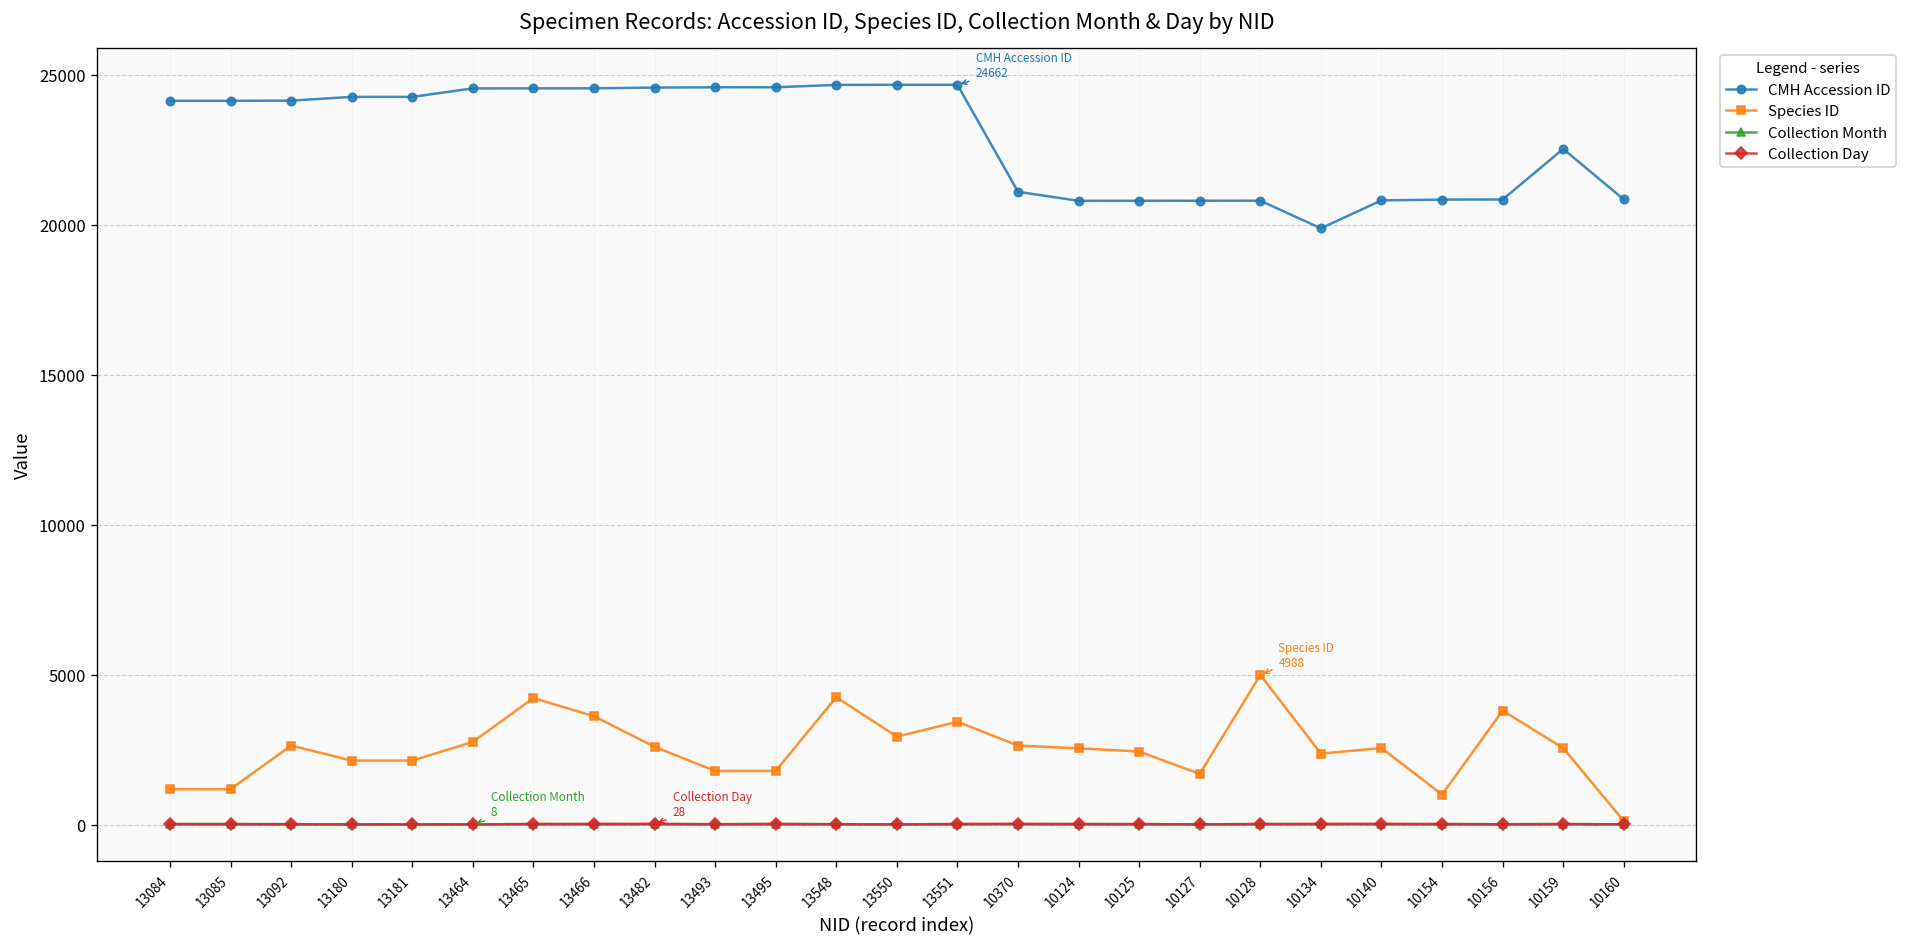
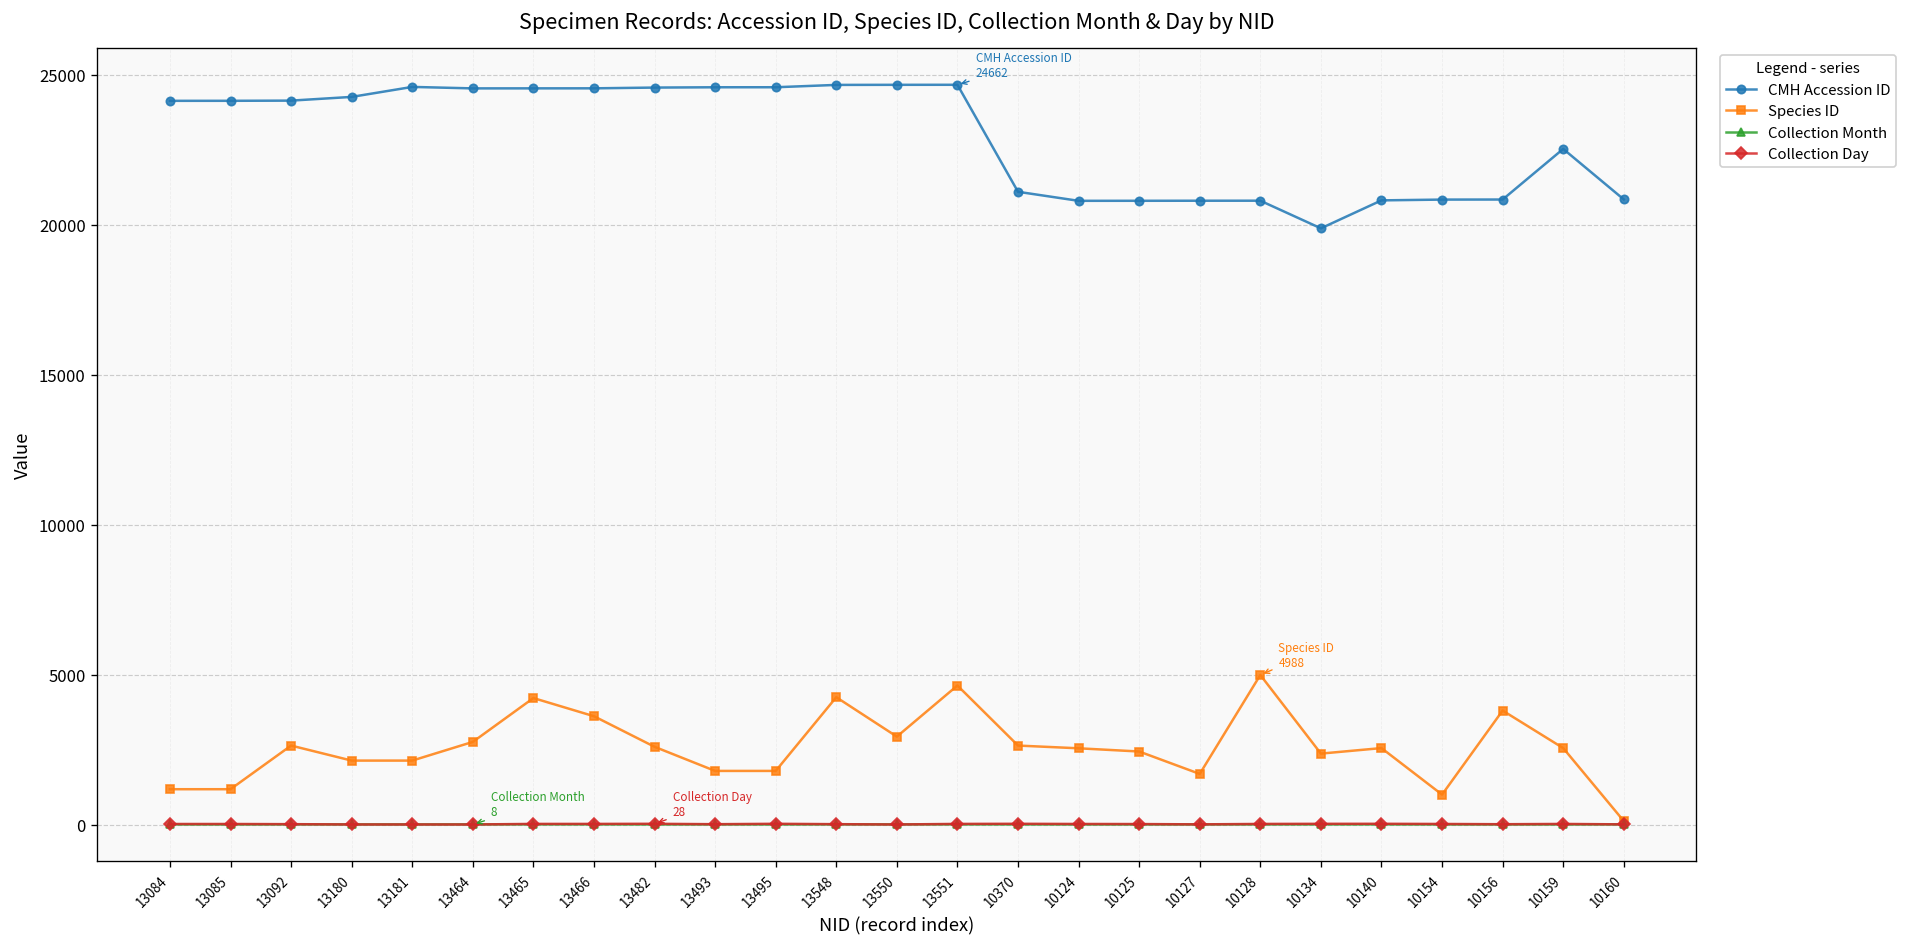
CMH Accession ID, 13181: 24300 -> 24600
Species ID, 13551: 3400 -> 4600
